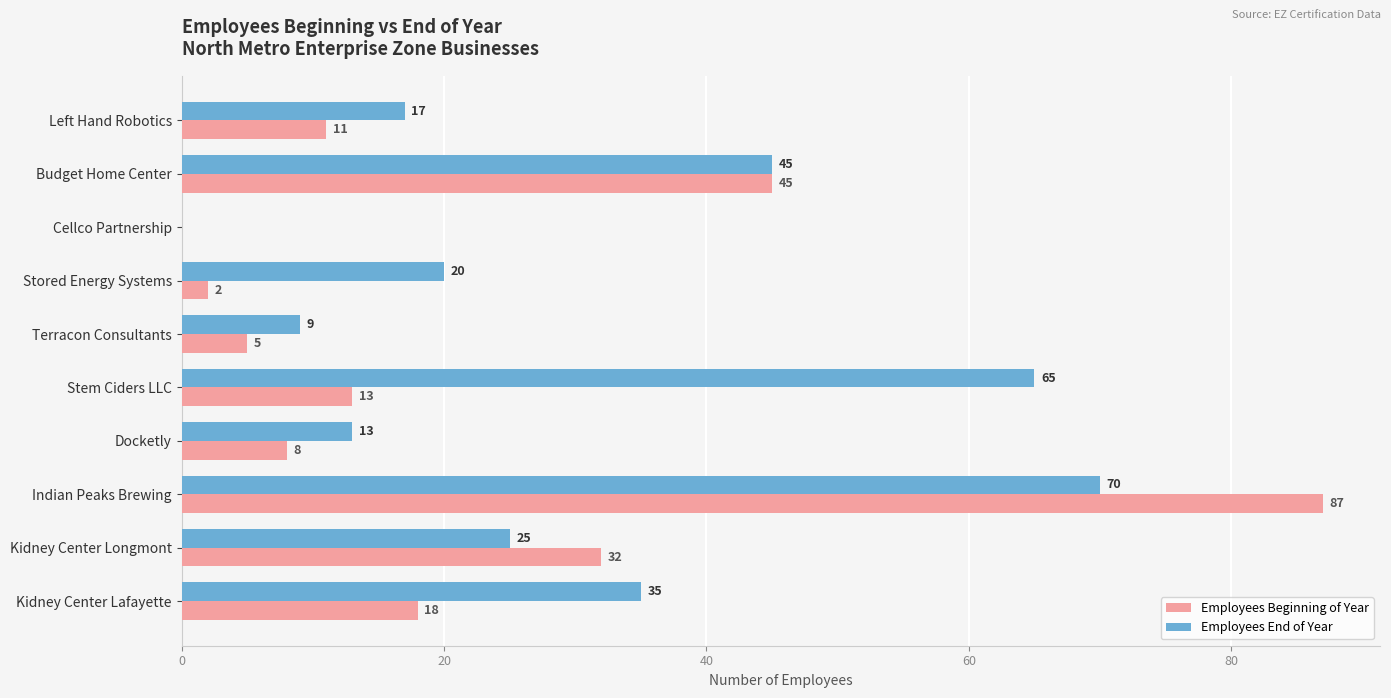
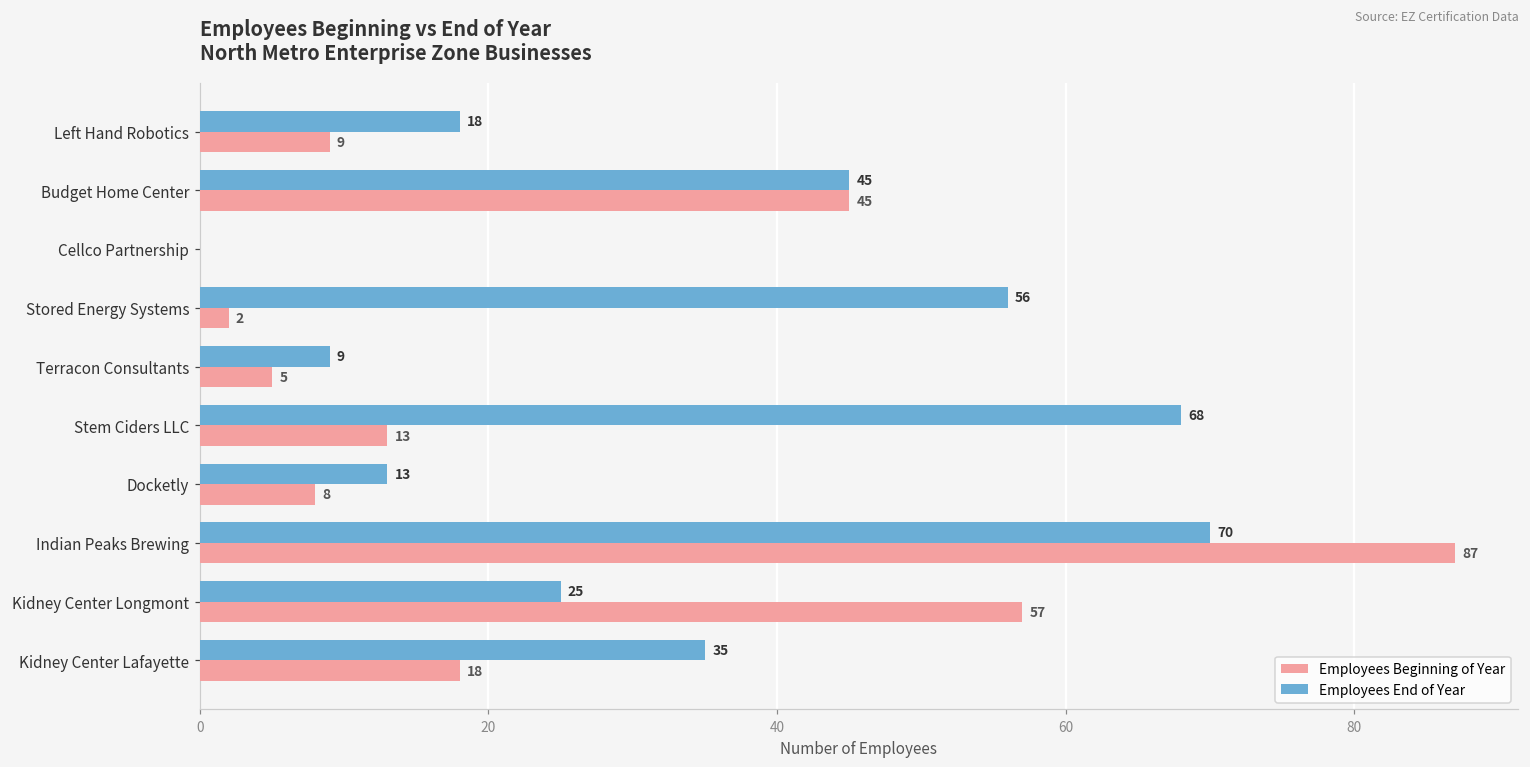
Employees End of Year, Left Hand Robotics: 17 -> 18
Employees Beginning of Year, Left Hand Robotics: 11 -> 9
Employees End of Year, Stored Energy Systems: 20 -> 56
Employees End of Year, Stem Ciders LLC: 65 -> 68
Employees Beginning of Year, Kidney Center Longmont: 32 -> 57
